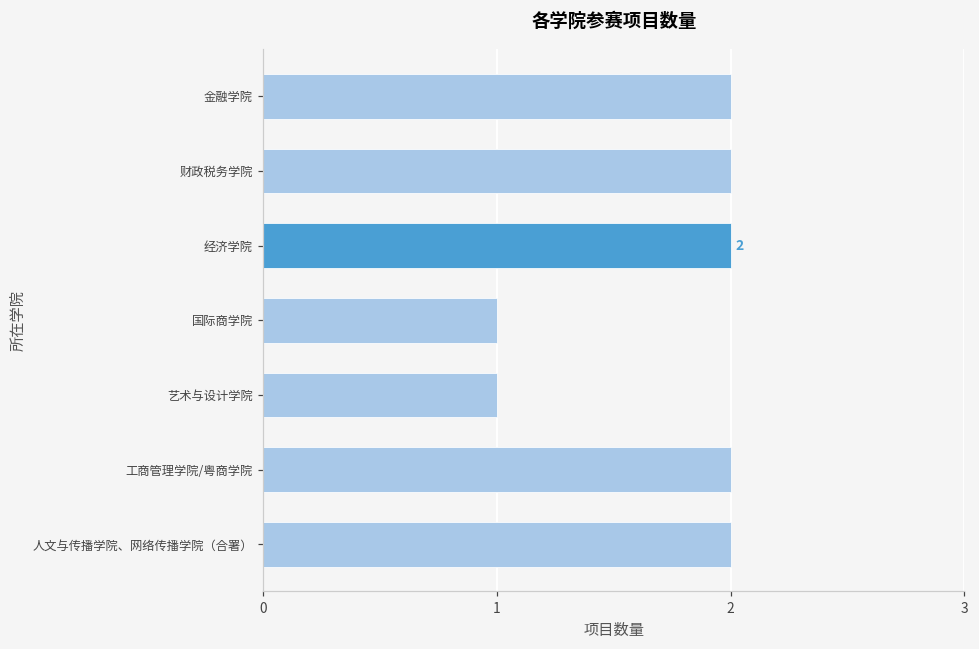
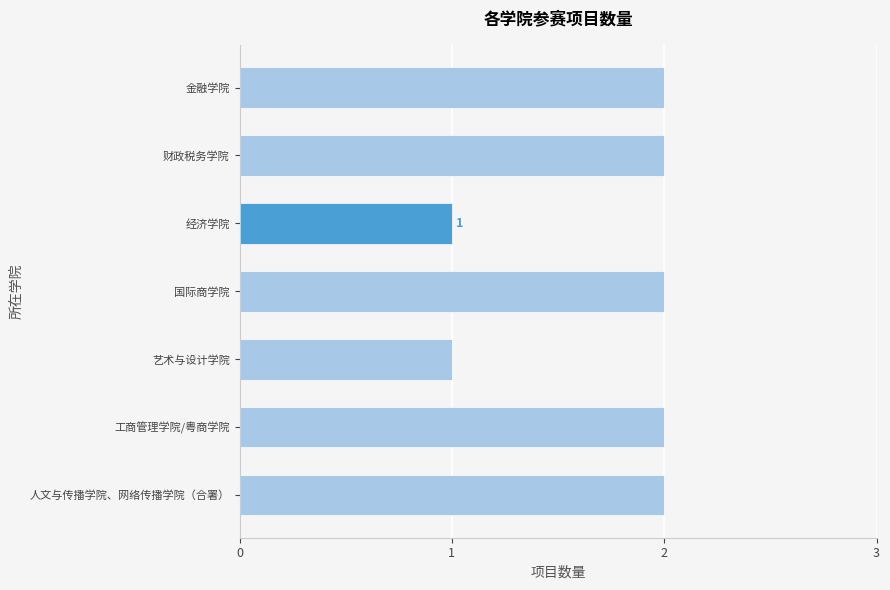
经济学院: 2 -> 1
国际商学院: 1 -> 2
